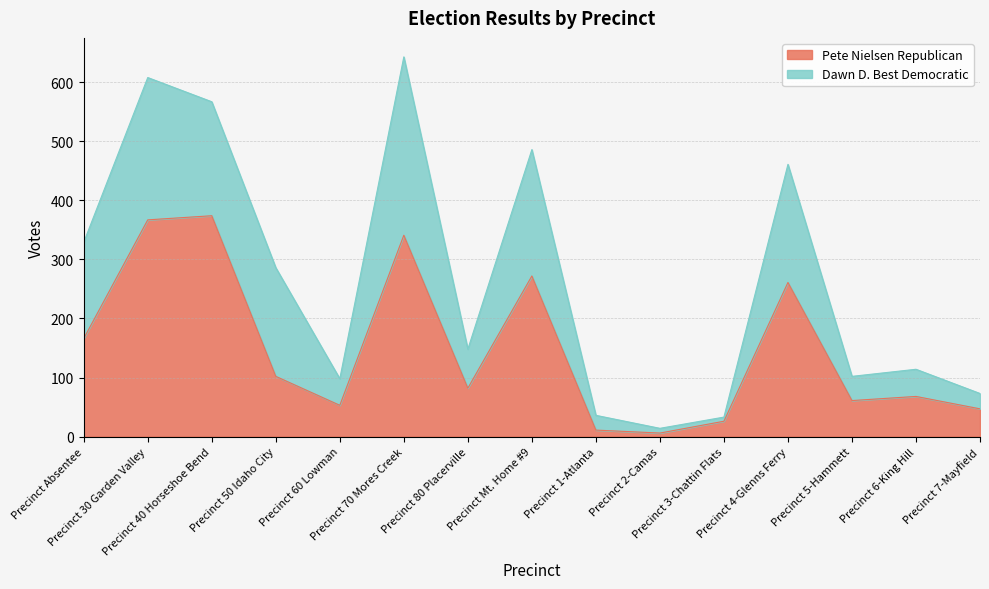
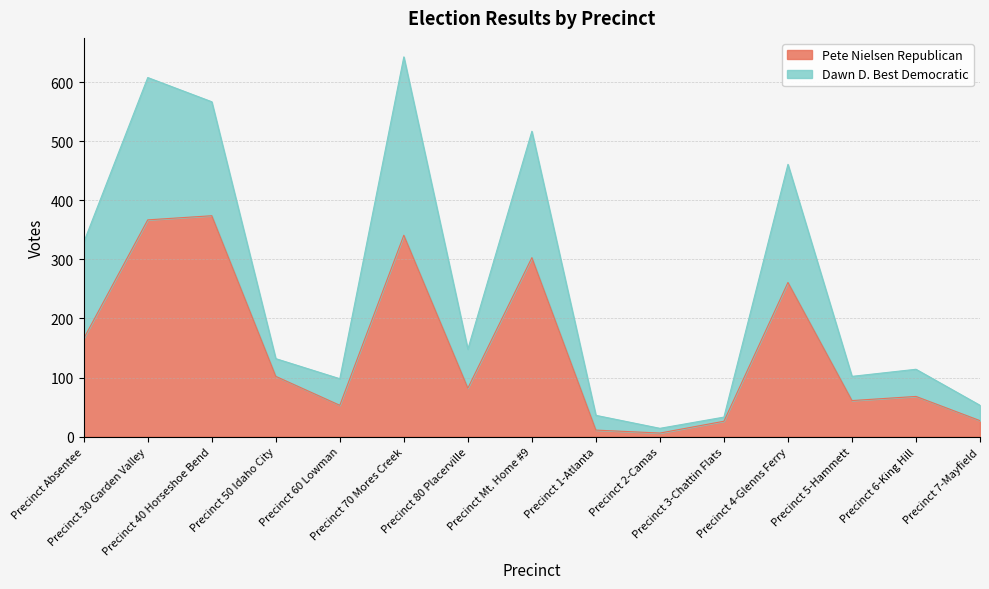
Dawn D. Best Democratic, Precinct 50 Idaho City: 180 -> 30
Pete Nielsen Republican, Precinct Mt. Home #9: 270 -> 300
Pete Nielsen Republican, Precinct 7-Mayfield: 50 -> 30
